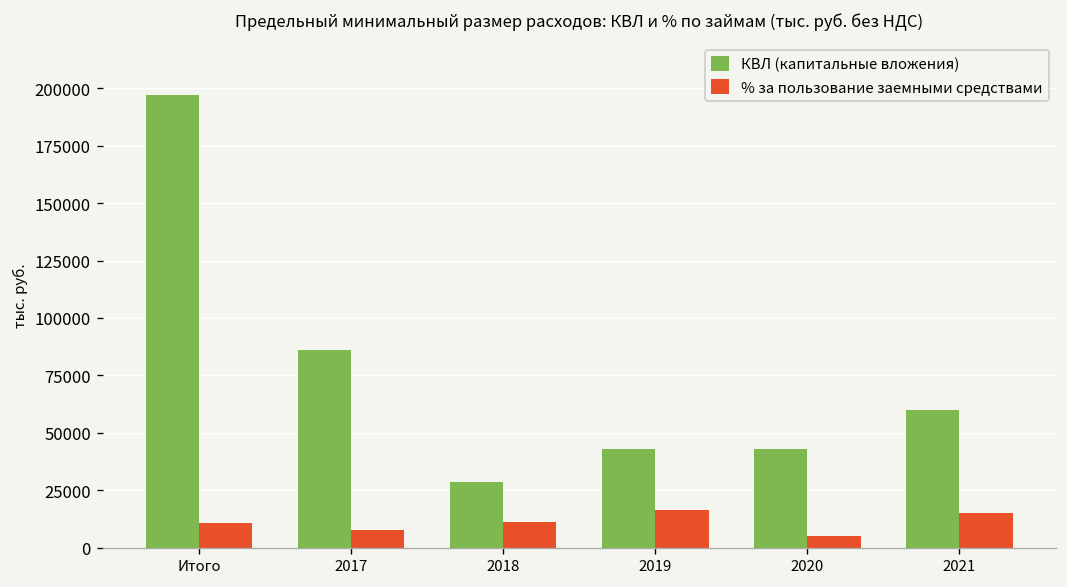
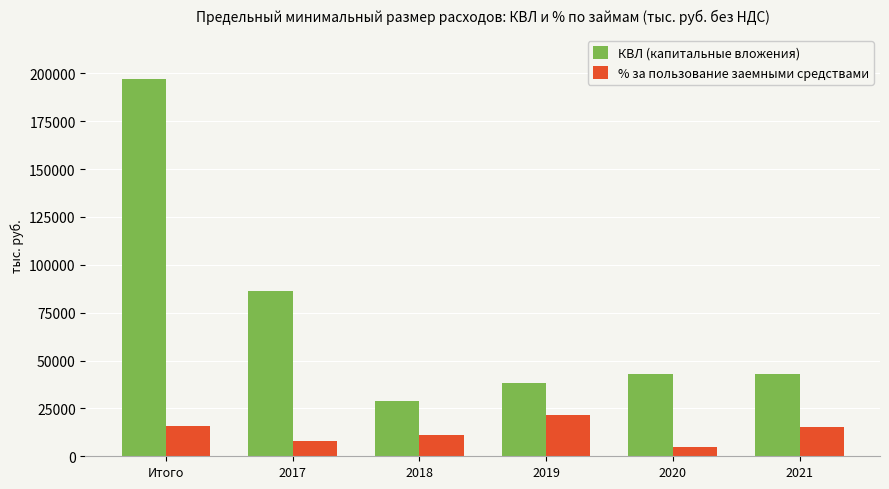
% за пользование заемными средствами, Итого: 11000 -> 16000
КВЛ (капитальные вложения), 2019: 43000 -> 38000
% за пользование заемными средствами, 2019: 16000 -> 22000
КВЛ (капитальные вложения), 2021: 60000 -> 43000
